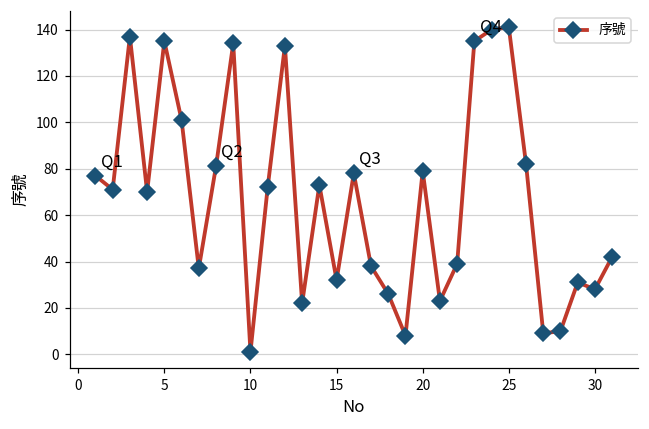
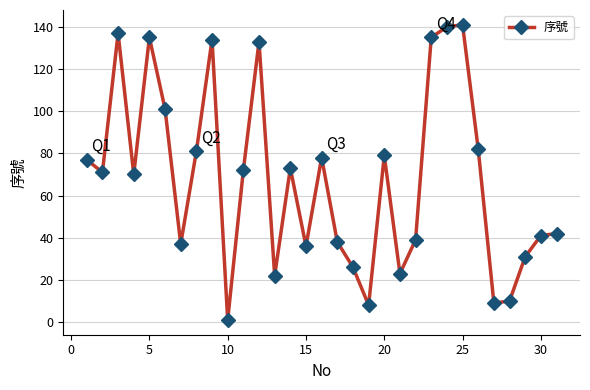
15: 32 -> 36
30: 28 -> 41
